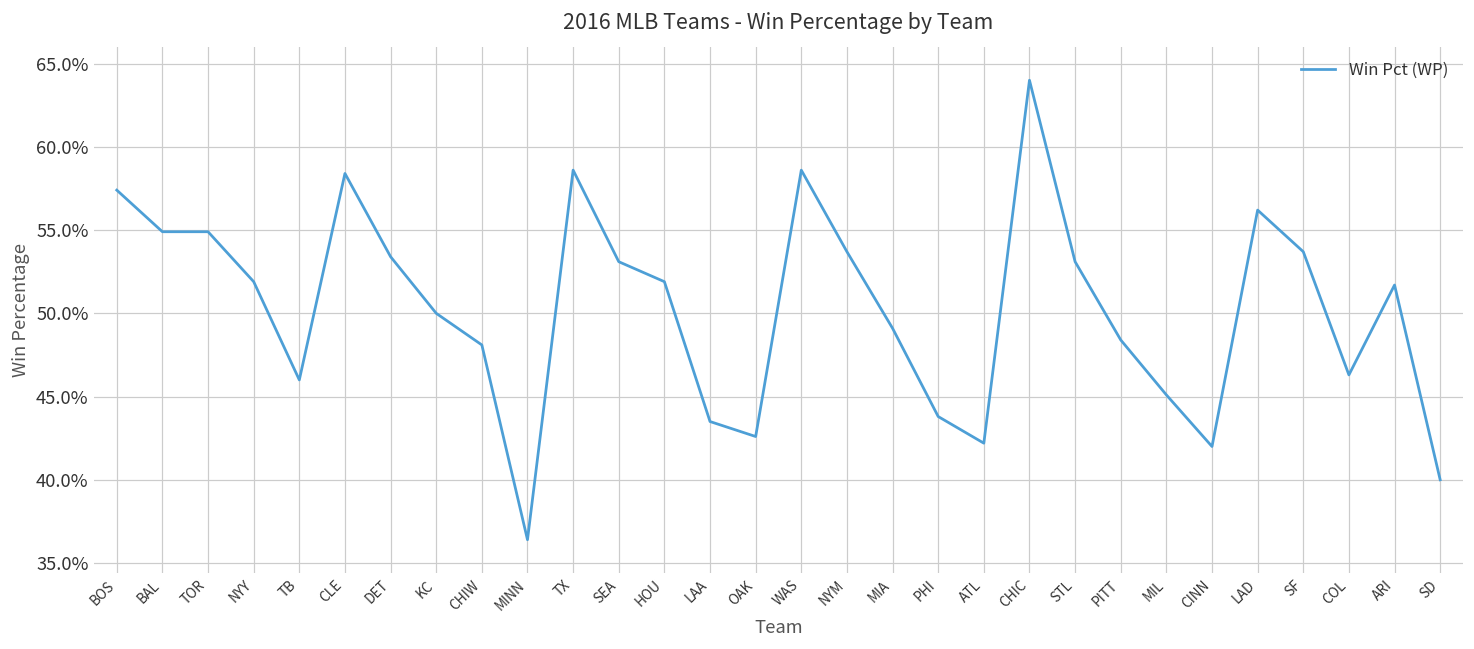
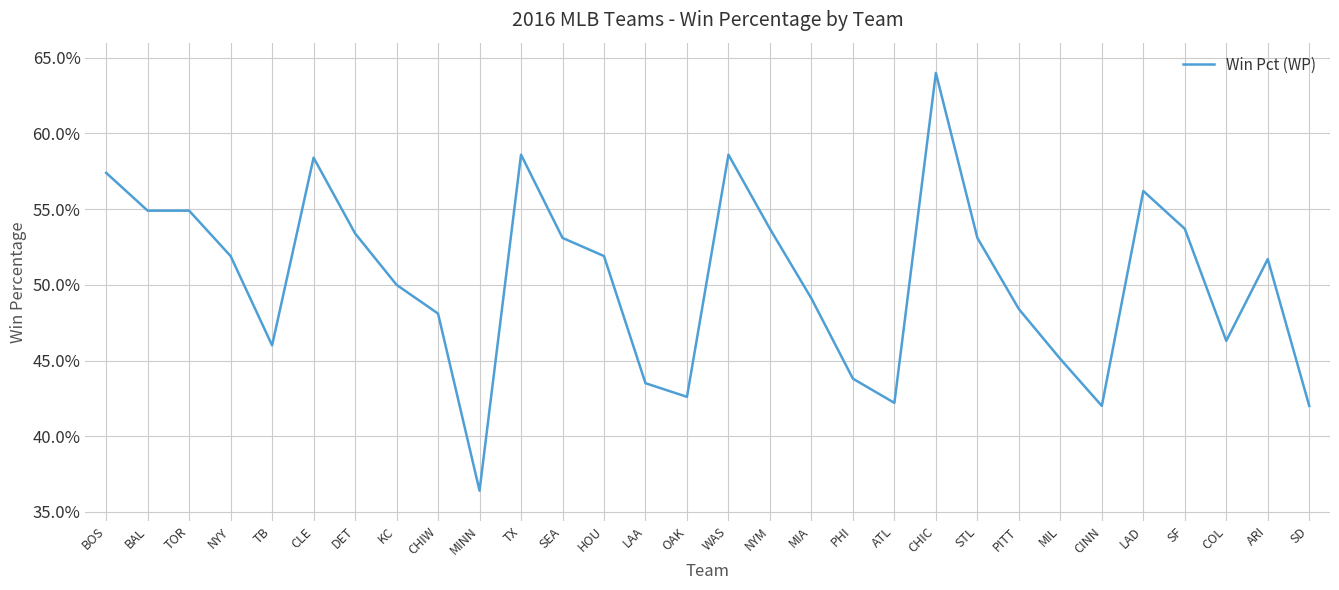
SD: 40.0% -> 42.0%
